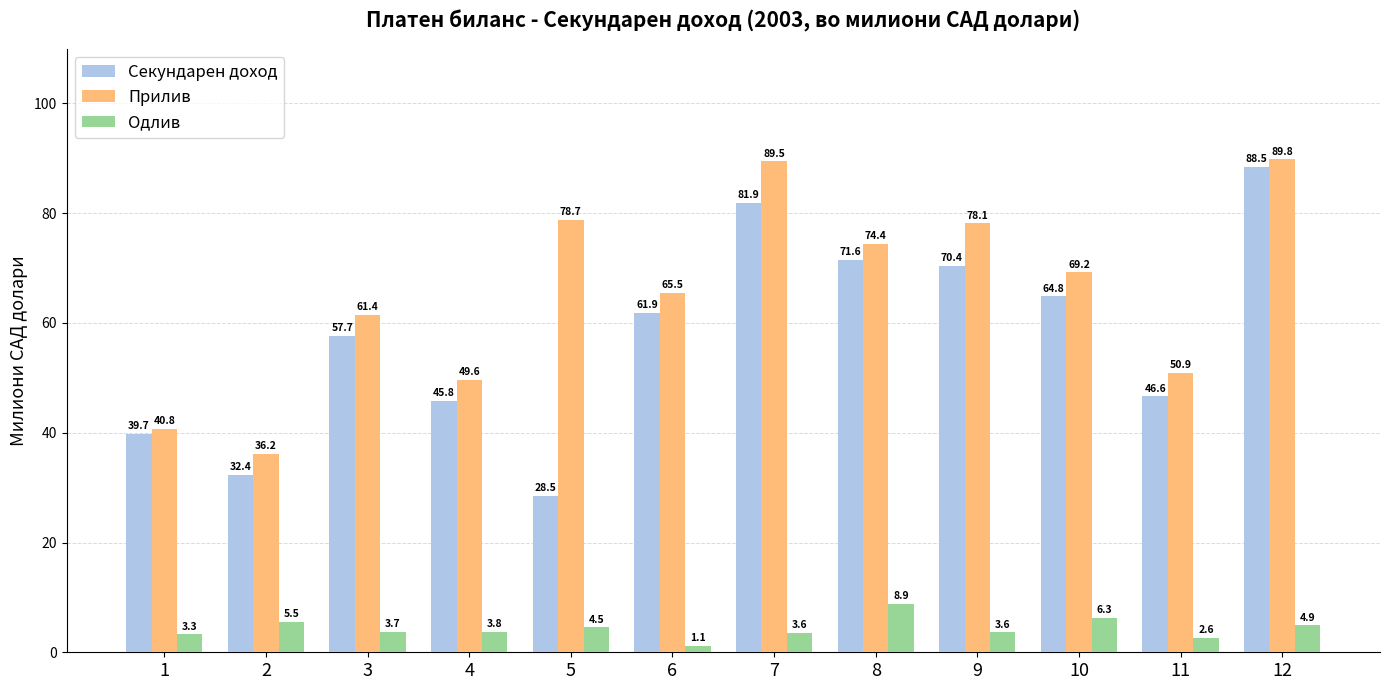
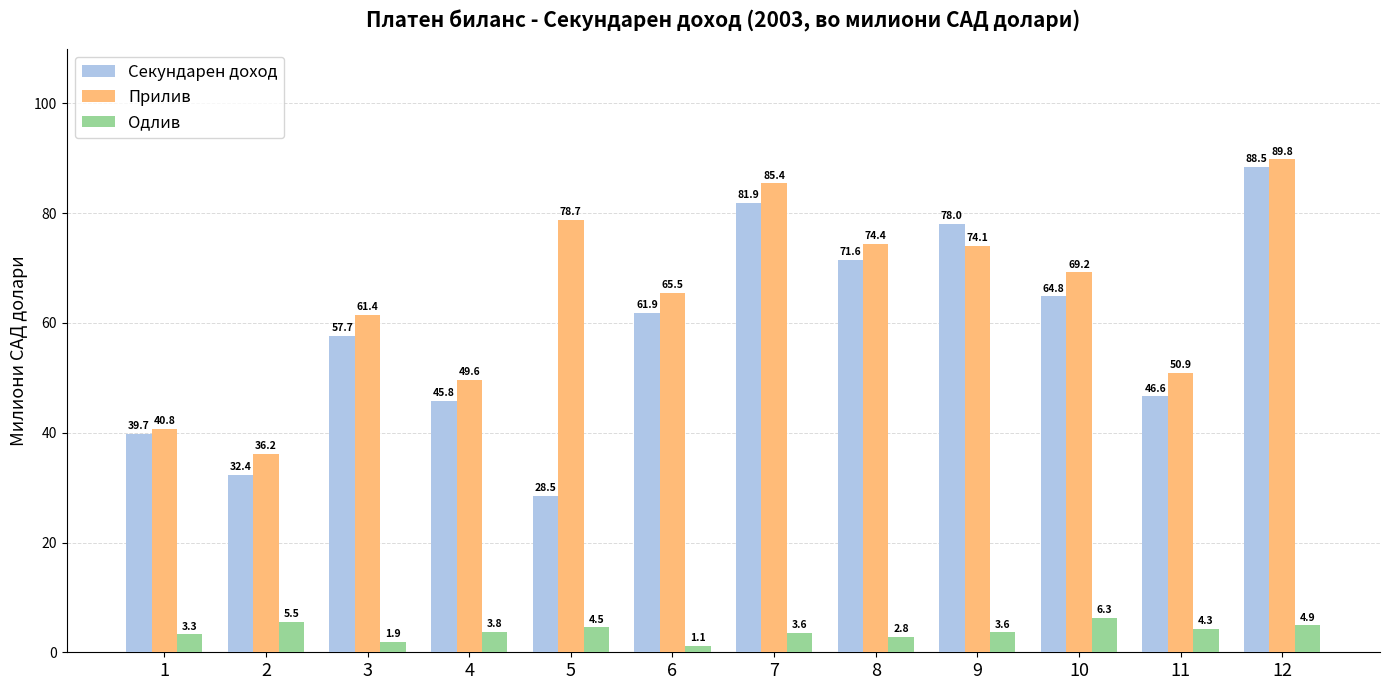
Одлив, 3: 3.7 -> 1.9
Прилив, 7: 89.5 -> 85.4
Одлив, 8: 8.9 -> 2.8
Секундарен доход, 9: 70.4 -> 78.0
Прилив, 9: 78.1 -> 74.1
Одлив, 11: 2.6 -> 4.3
